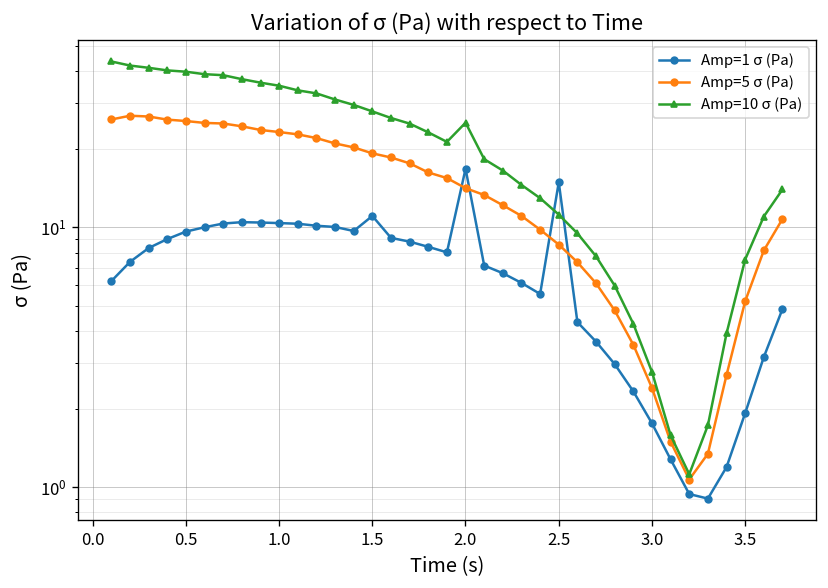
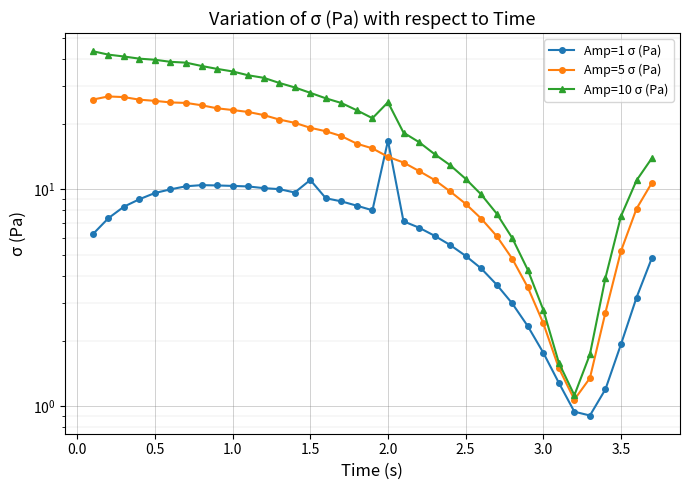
Amp=1 σ (Pa), 2.5: 15 -> 4.9
